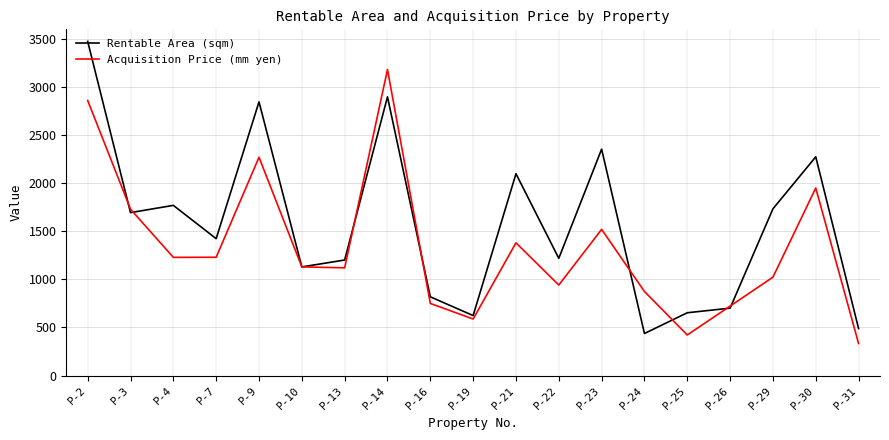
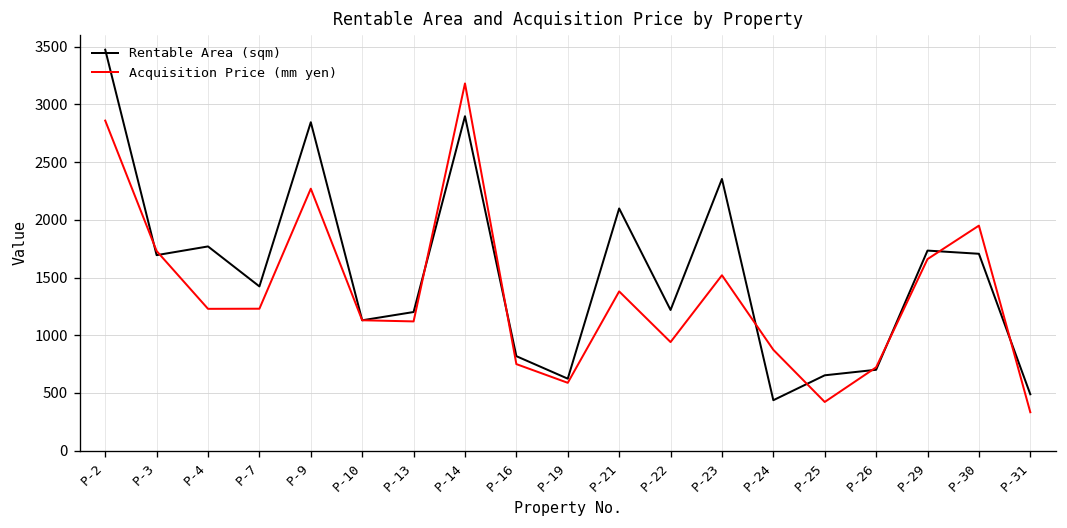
Acquisition Price (mm yen), P-29: 1000 -> 1700
Rentable Area (sqm), P-30: 2300 -> 1700
